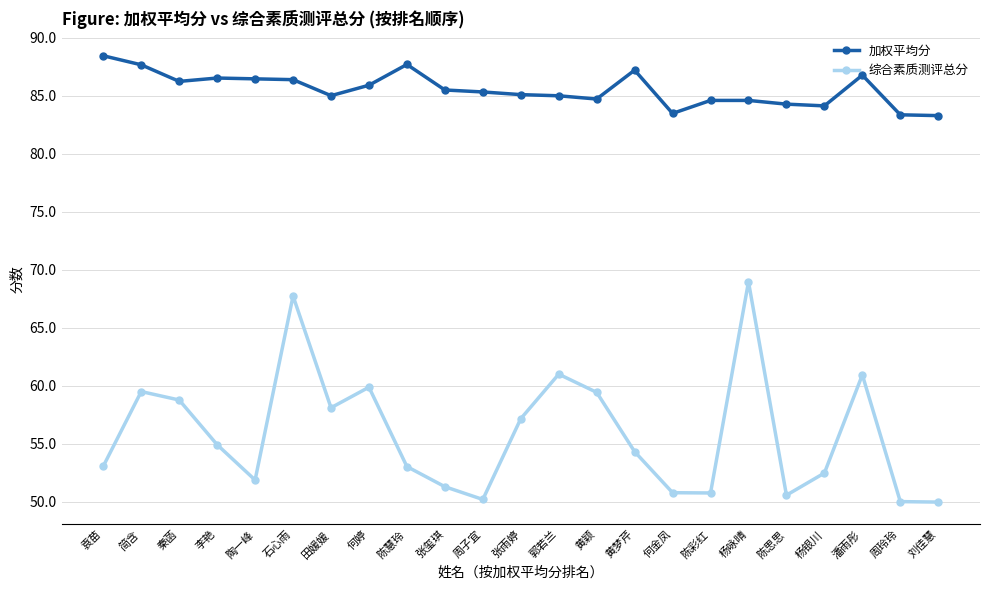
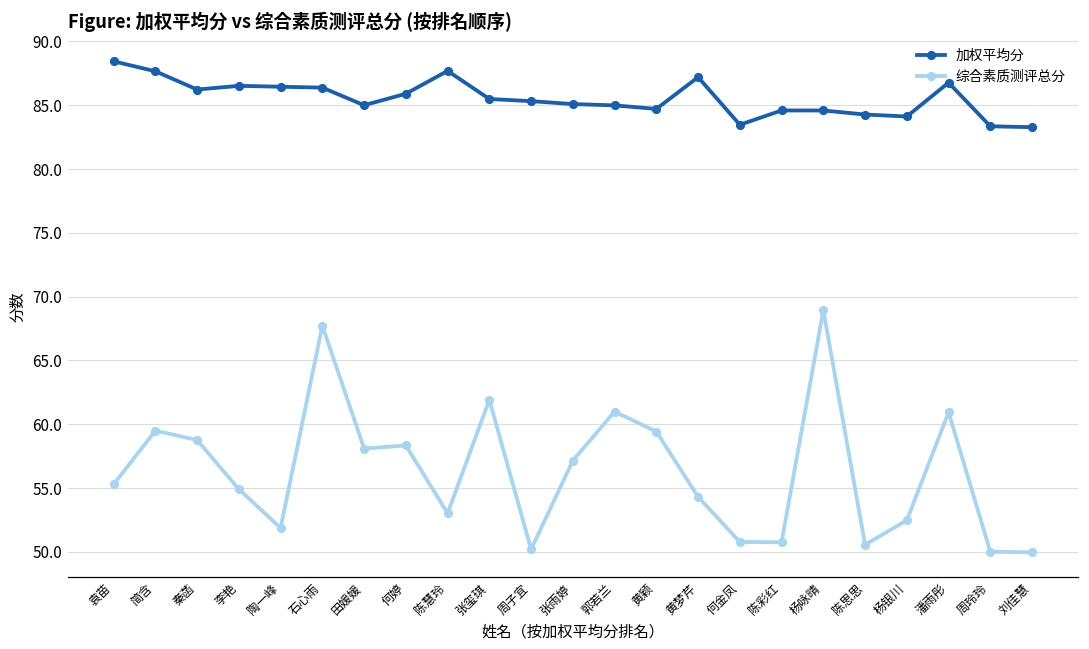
综合素质测评总分, 袁苗: 53.1 -> 55.3
综合素质测评总分, 何婷: 59.9 -> 58.3
综合素质测评总分, 张玺琪: 51.3 -> 61.9
